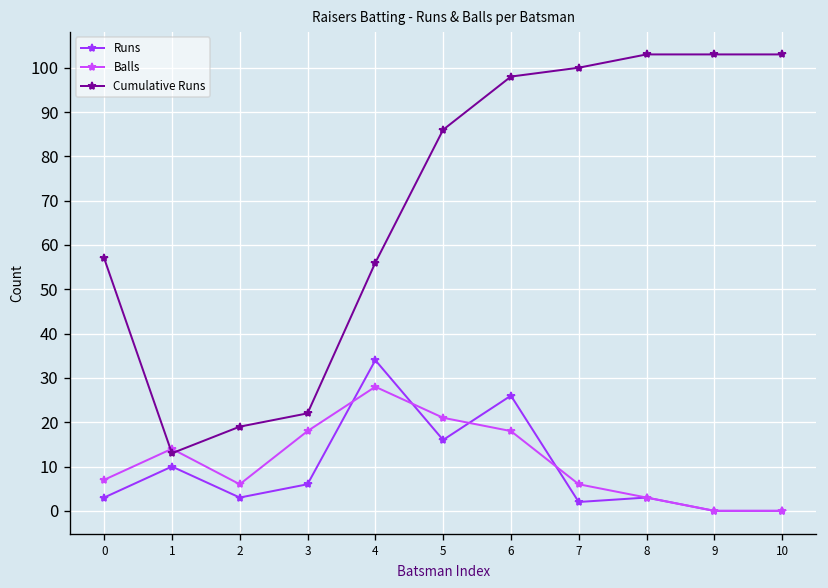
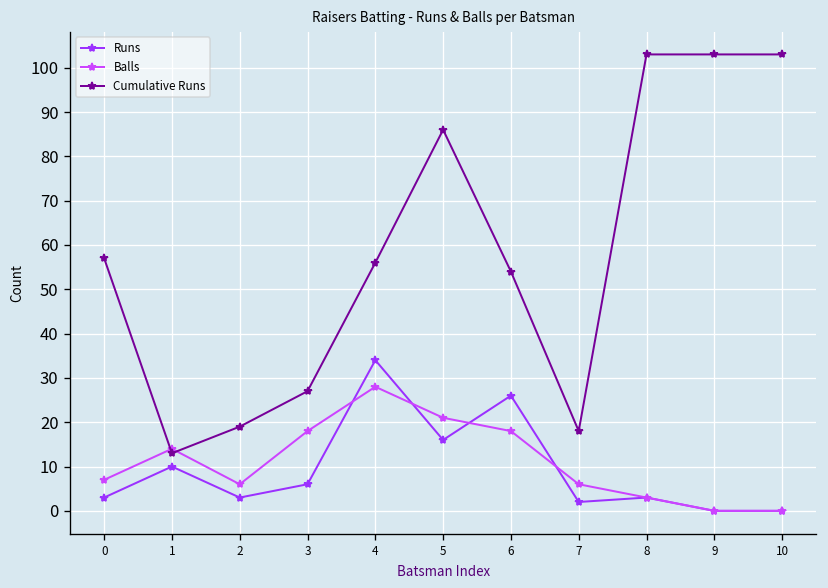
Cumulative Runs, 3: 22 -> 27
Cumulative Runs, 6: 98 -> 54
Cumulative Runs, 7: 100 -> 18
